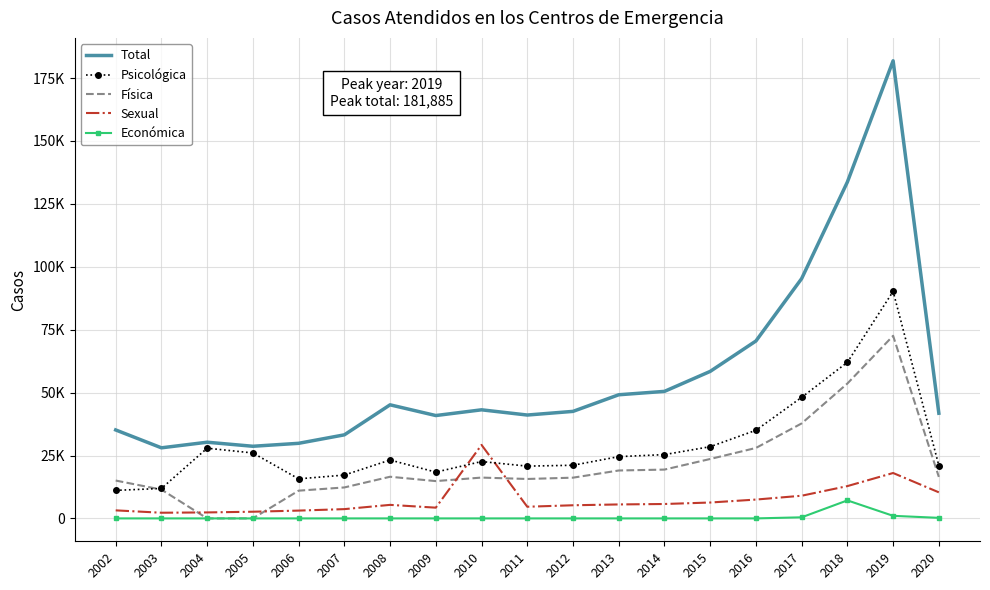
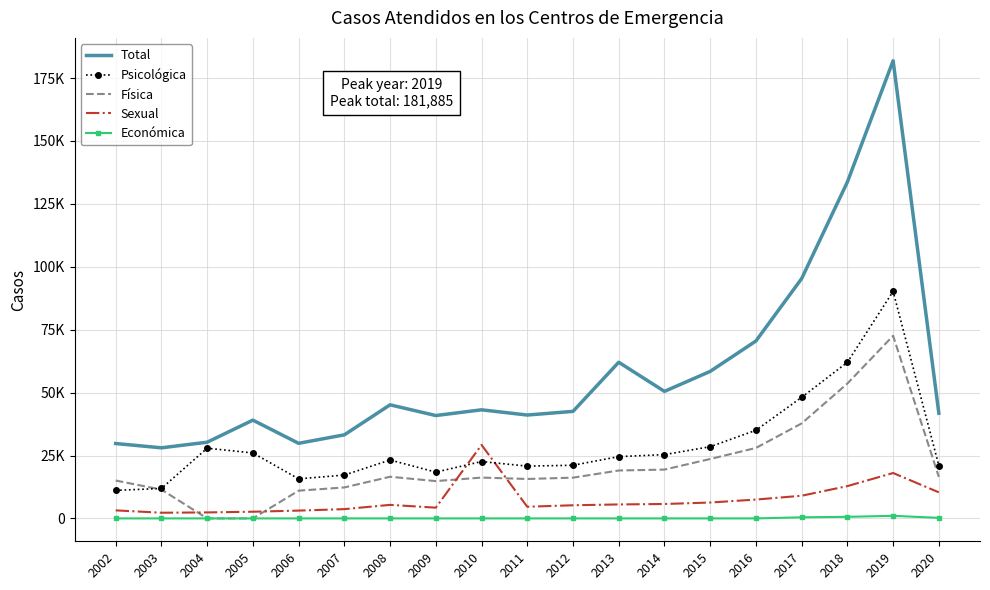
Total, 2002: 35000 -> 30000
Total, 2005: 29000 -> 39000
Total, 2013: 49000 -> 62000
Económica, 2018: 7000 -> 1000
